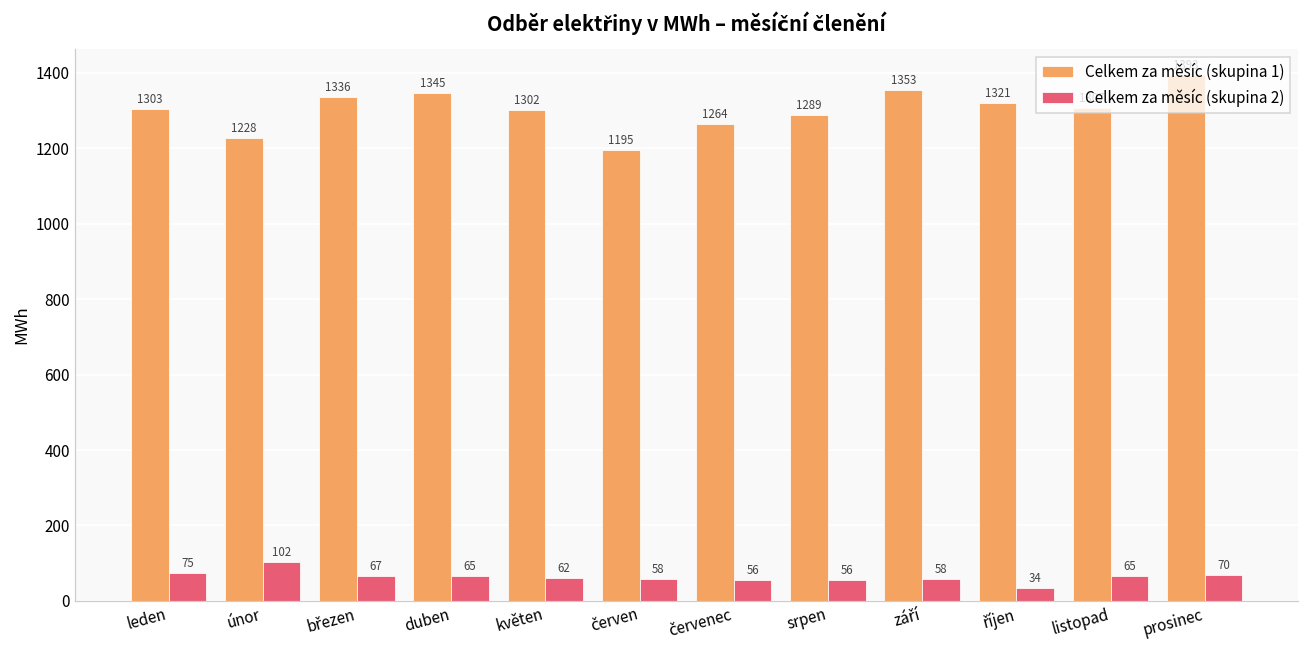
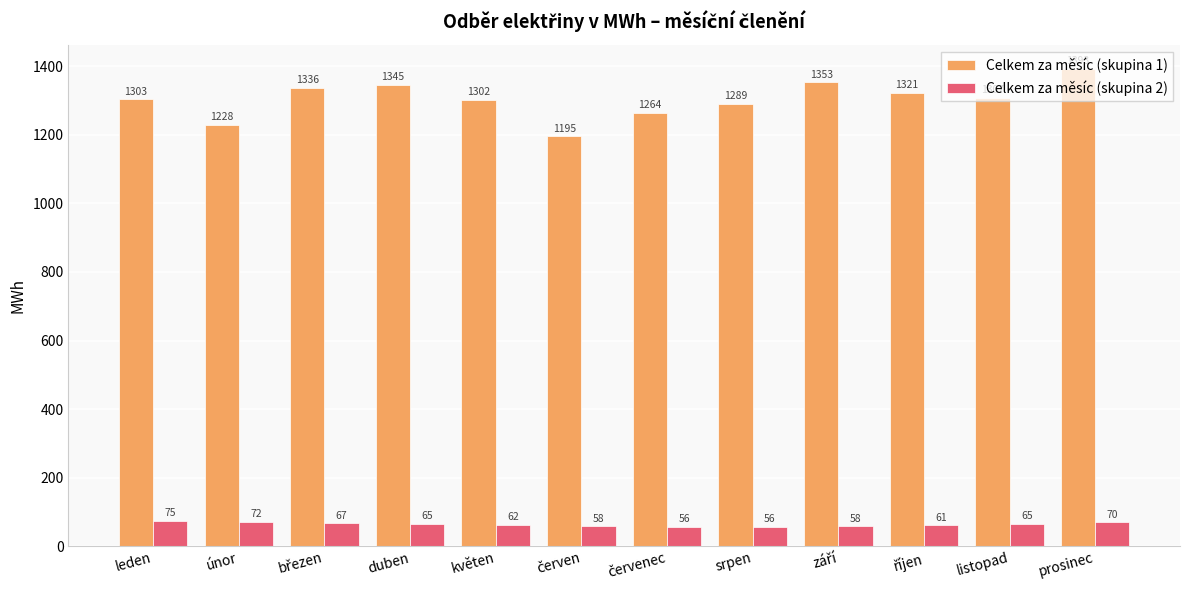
Celkem za měsíc (skupina 2), únor: 102 -> 72
Celkem za měsíc (skupina 2), říjen: 34 -> 61
